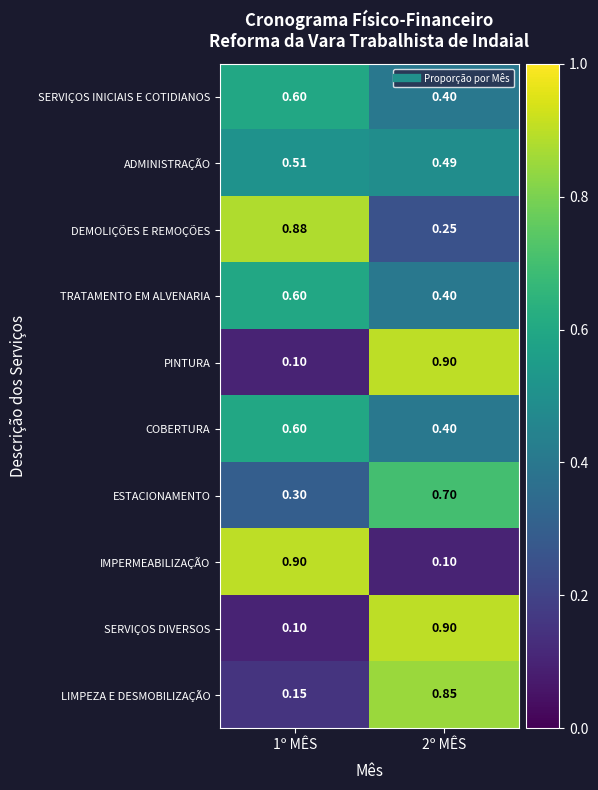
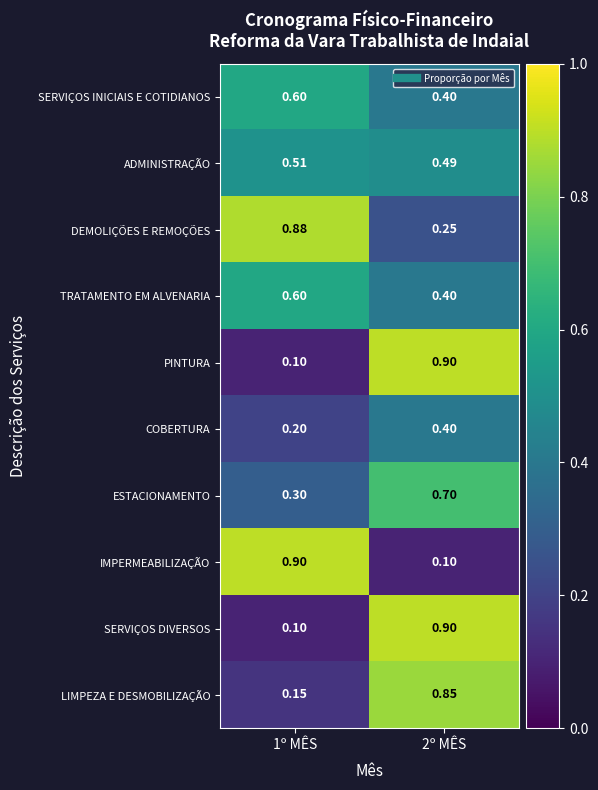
COBERTURA, 1º MÊS: 0.60 -> 0.20
